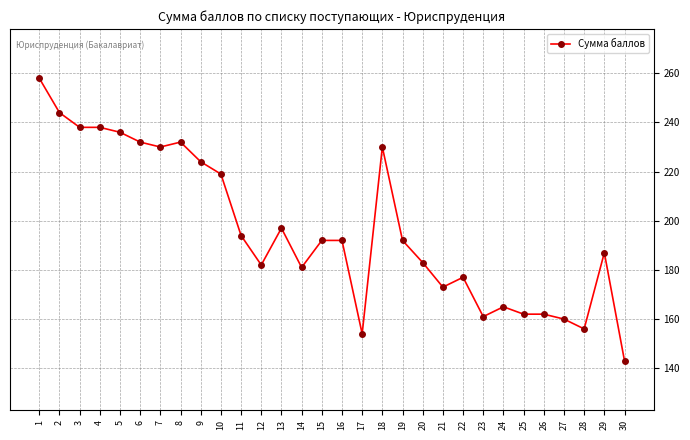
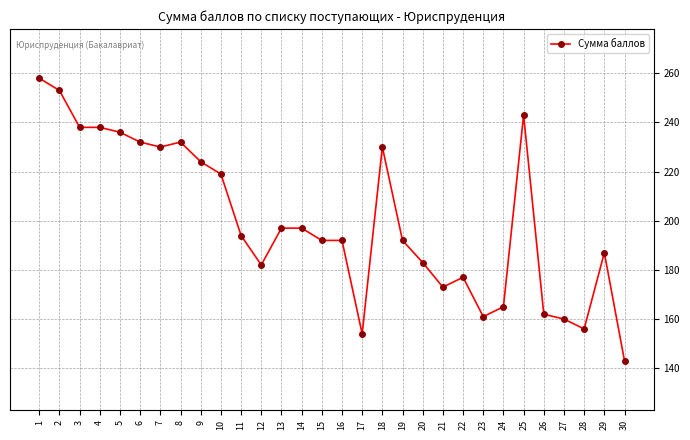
2: 244 -> 253
14: 181 -> 197
25: 162 -> 243
